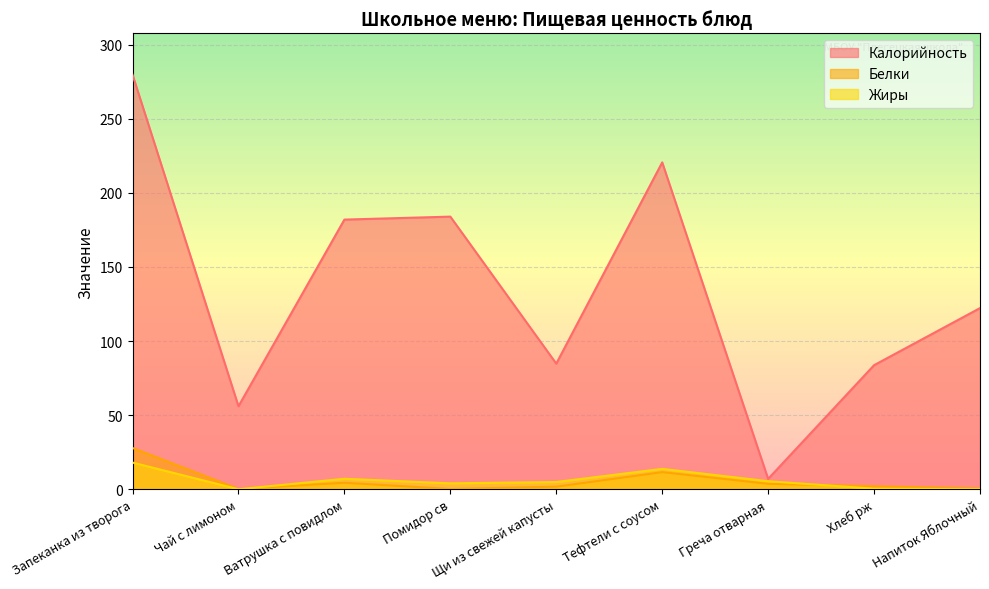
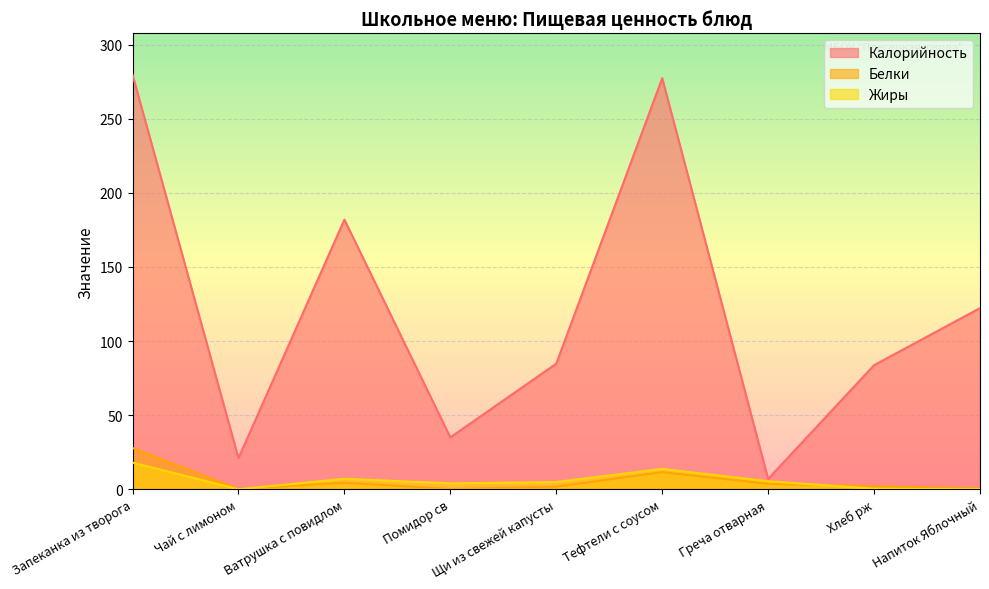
Калорийность, Чай с лимоном: 56 -> 21
Калорийность, Помидор св: 184 -> 35
Калорийность, Тефтели с соусом: 221 -> 277
